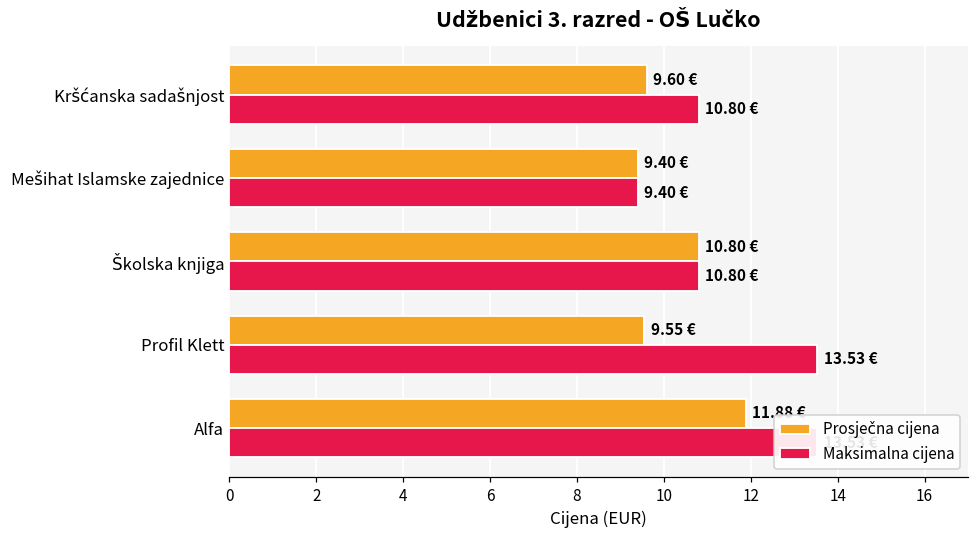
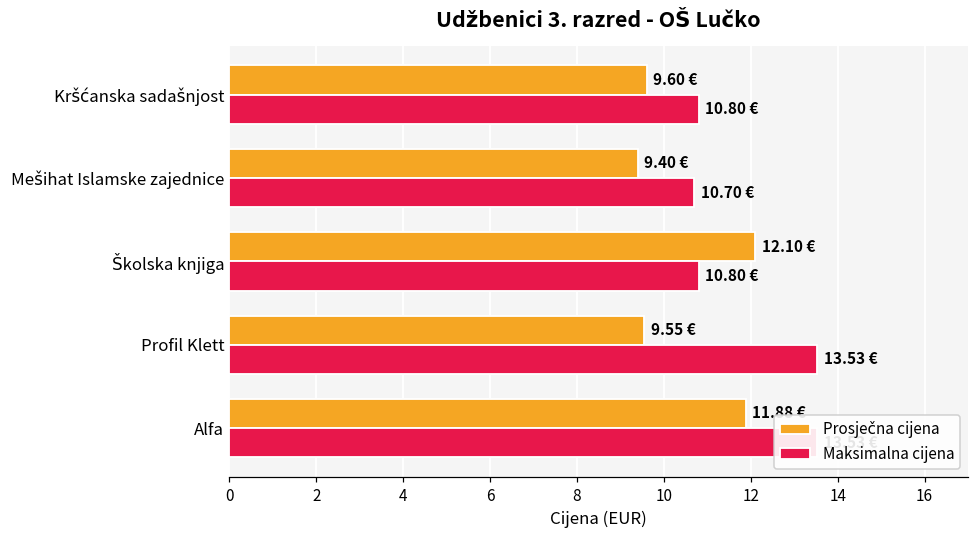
Maksimalna cijena, Mešihat Islamske zajednice: 9.40 -> 10.70
Prosječna cijena, Školska knjiga: 10.80 -> 12.10
